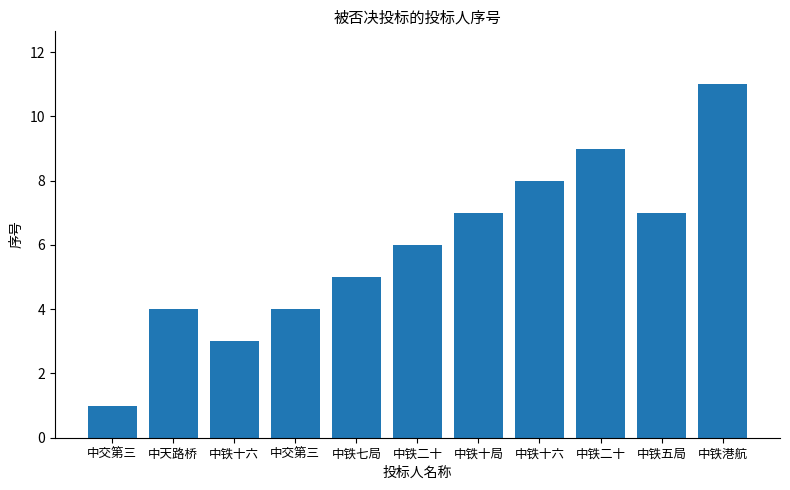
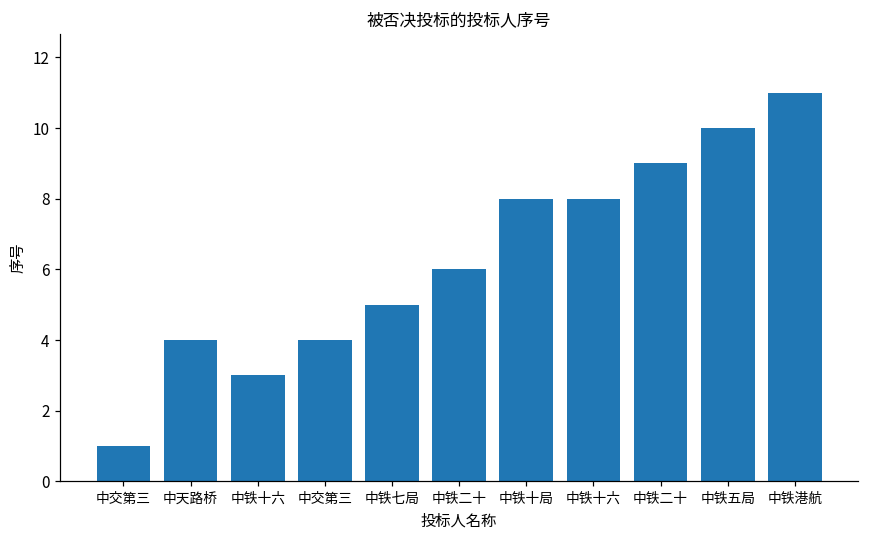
中铁十局: 7 -> 8
中铁五局: 7 -> 10
